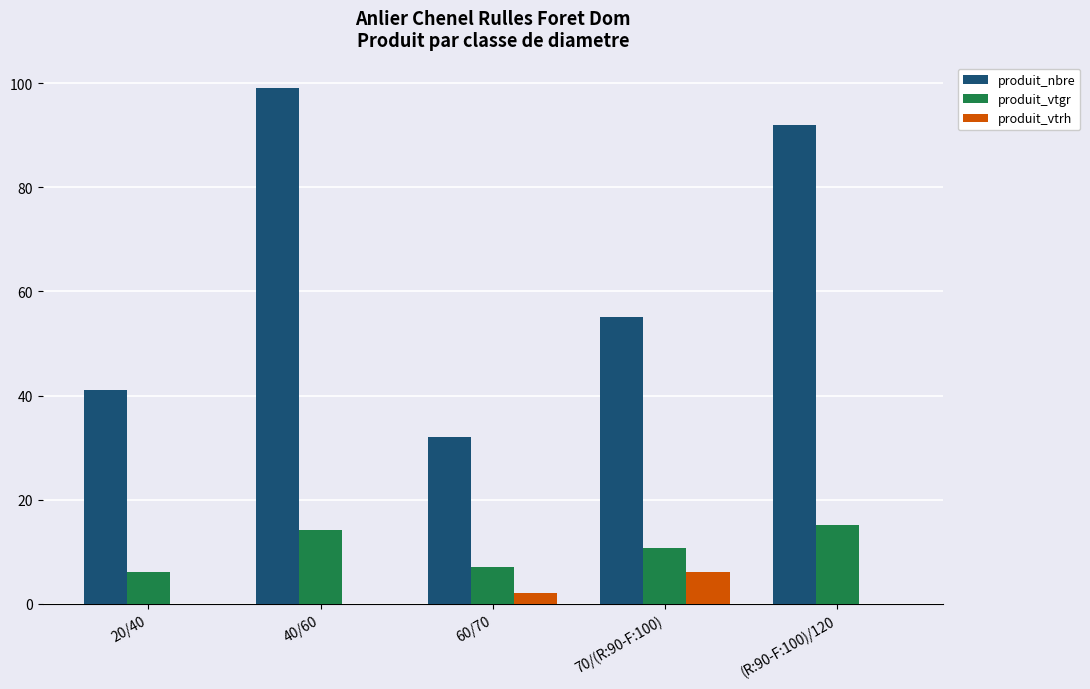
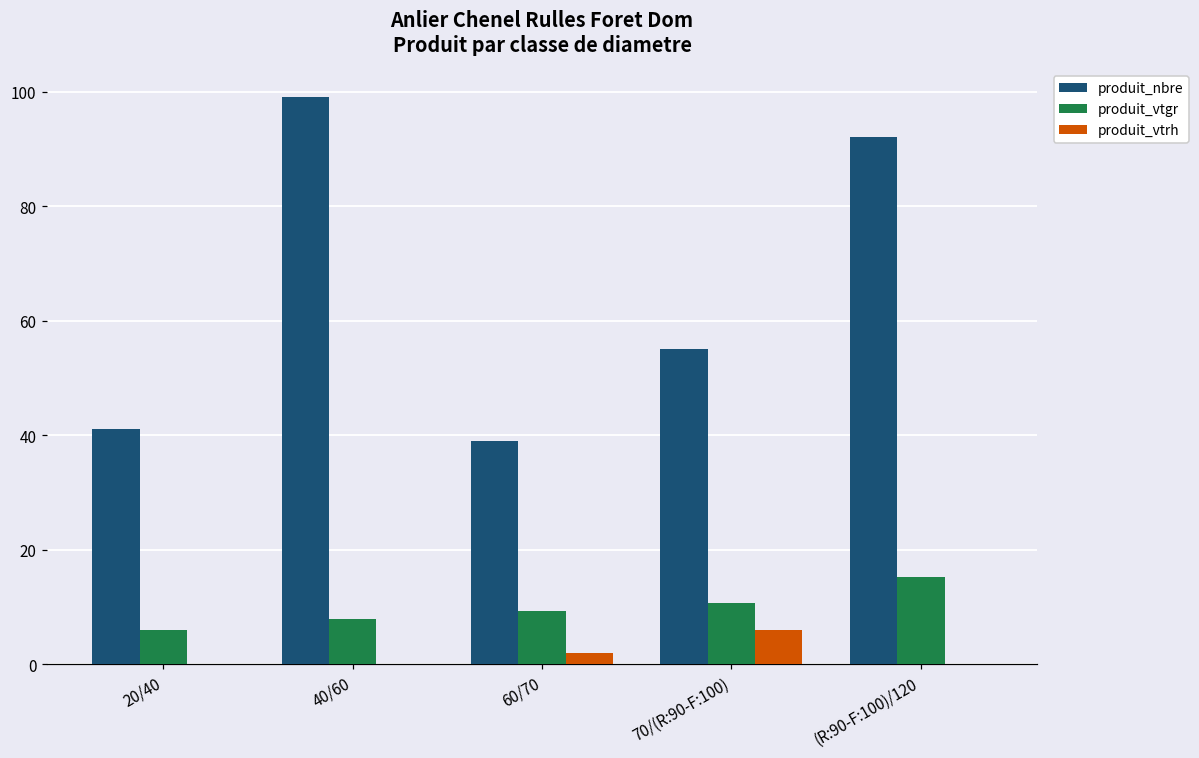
produit_vtgr, 40/60: 14 -> 8
produit_nbre, 60/70: 32 -> 39
produit_vtgr, 60/70: 7 -> 9
